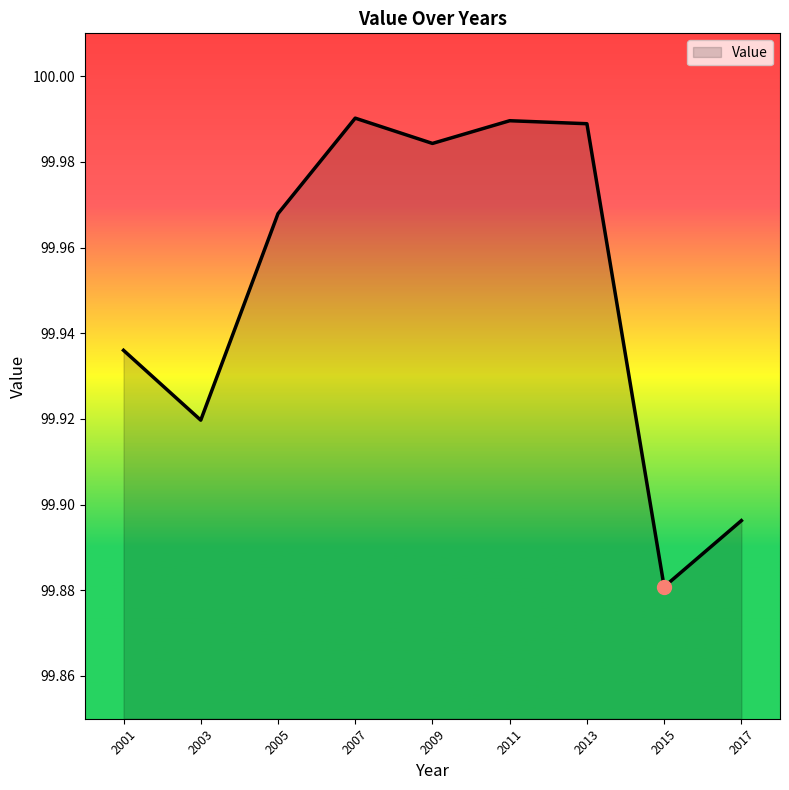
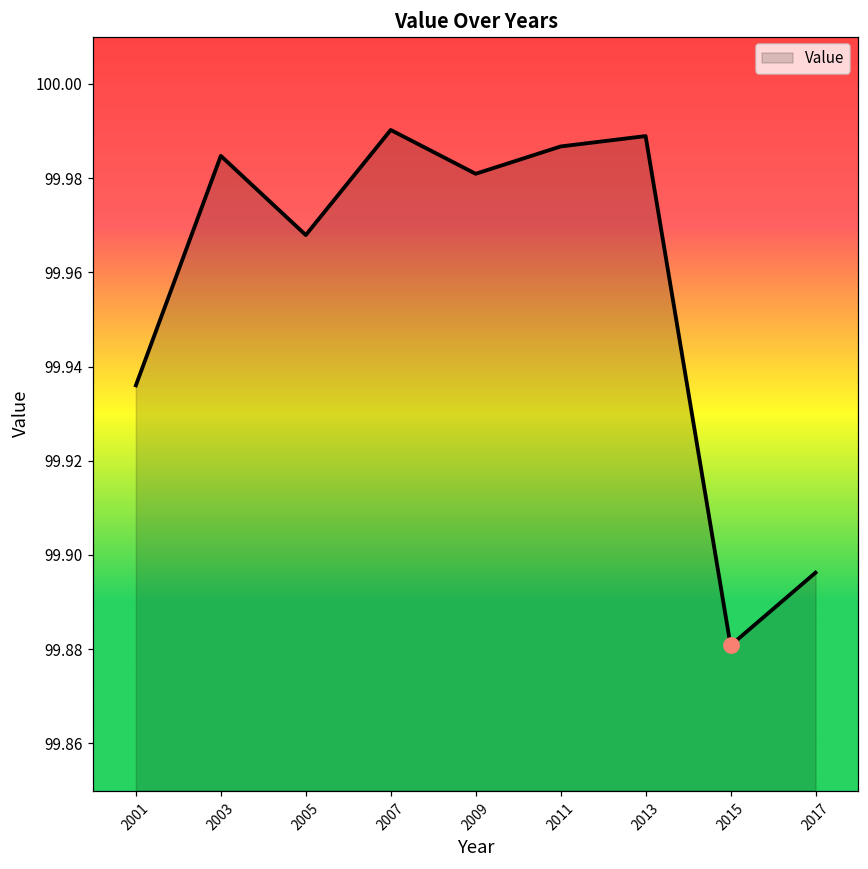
Value, 2003: 99.920 -> 99.985
Value, 2009: 99.984 -> 99.981
Value, 2011: 99.990 -> 99.987
